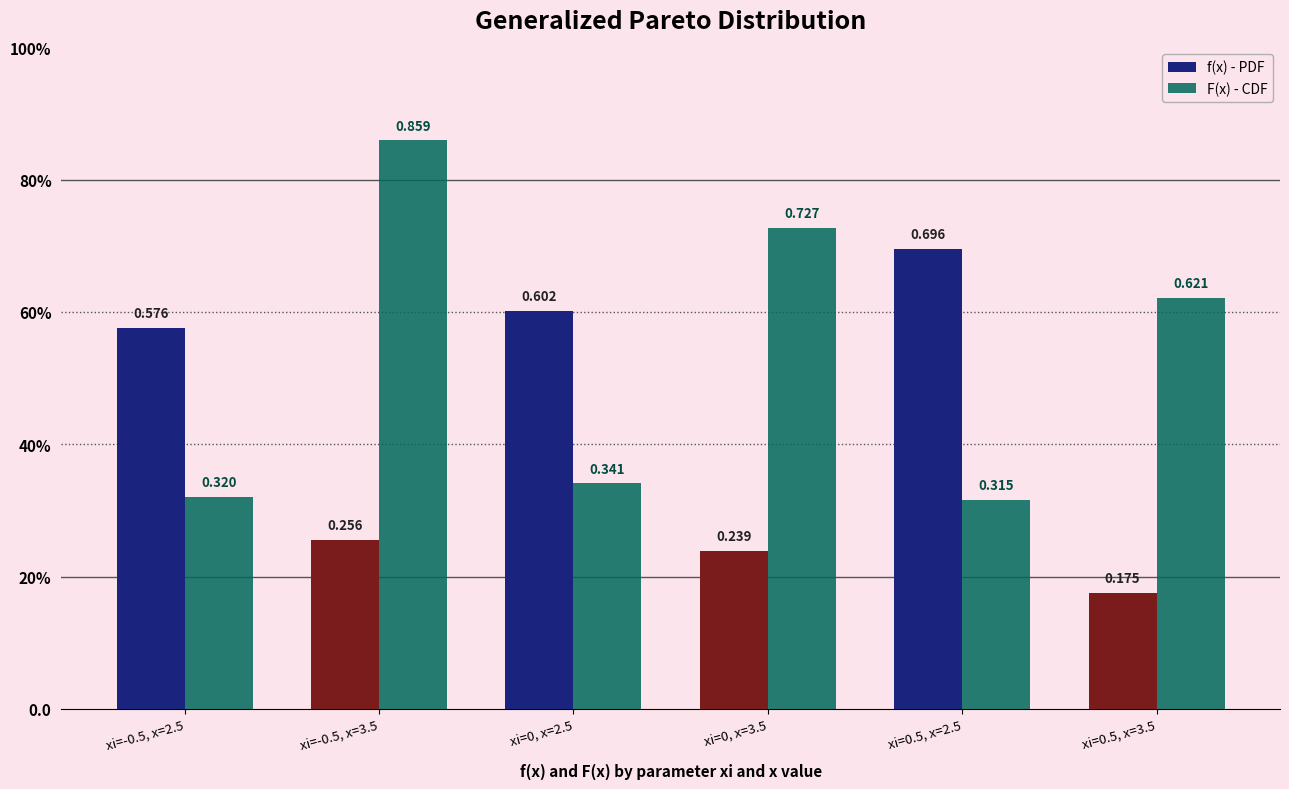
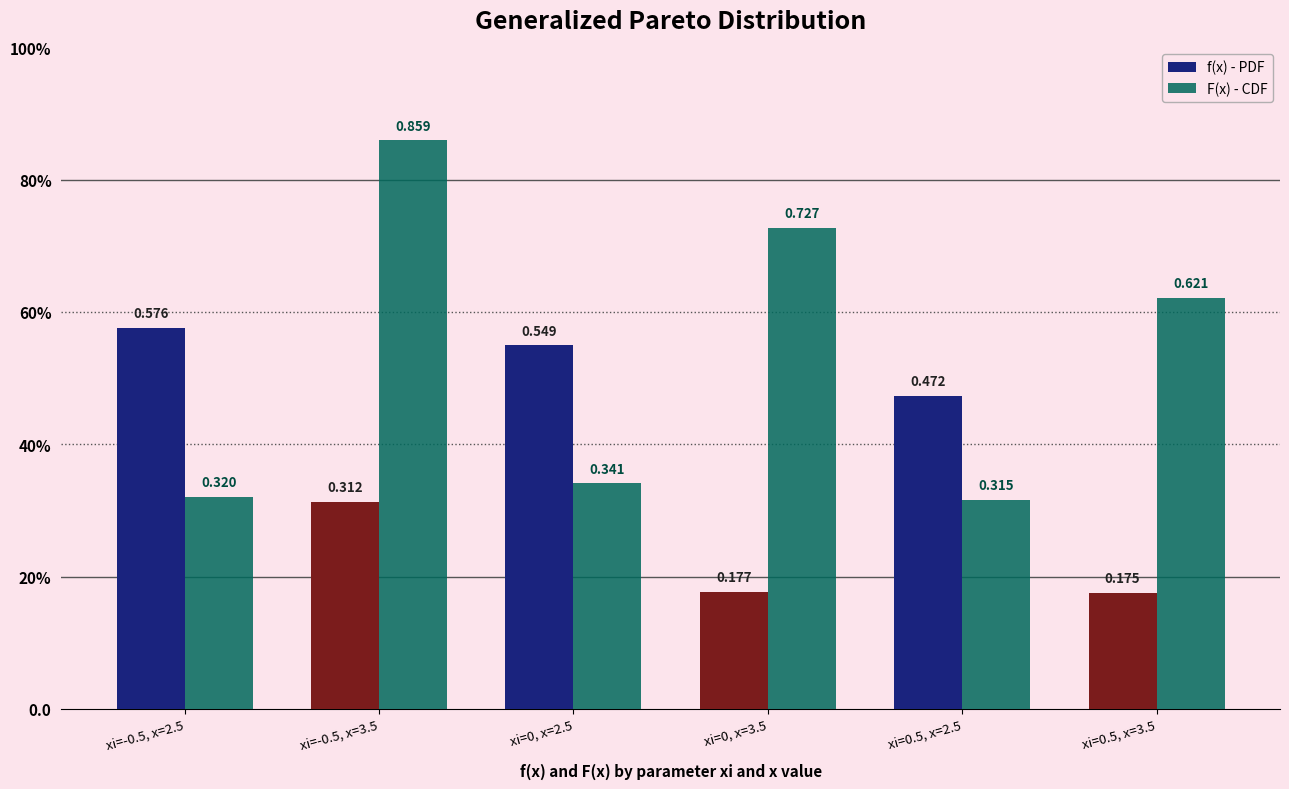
f(x) - PDF, xi=-0.5, x=3.5: 0.256 -> 0.312
f(x) - PDF, xi=0, x=2.5: 0.602 -> 0.549
f(x) - PDF, xi=0, x=3.5: 0.239 -> 0.177
f(x) - PDF, xi=0.5, x=2.5: 0.696 -> 0.472
